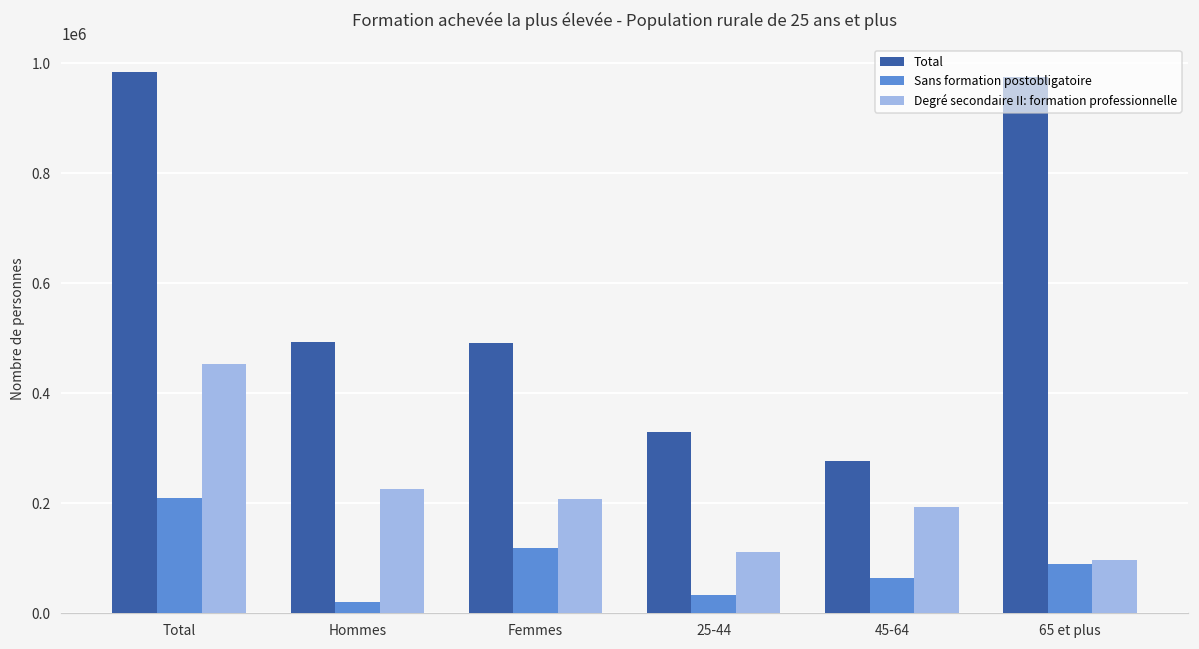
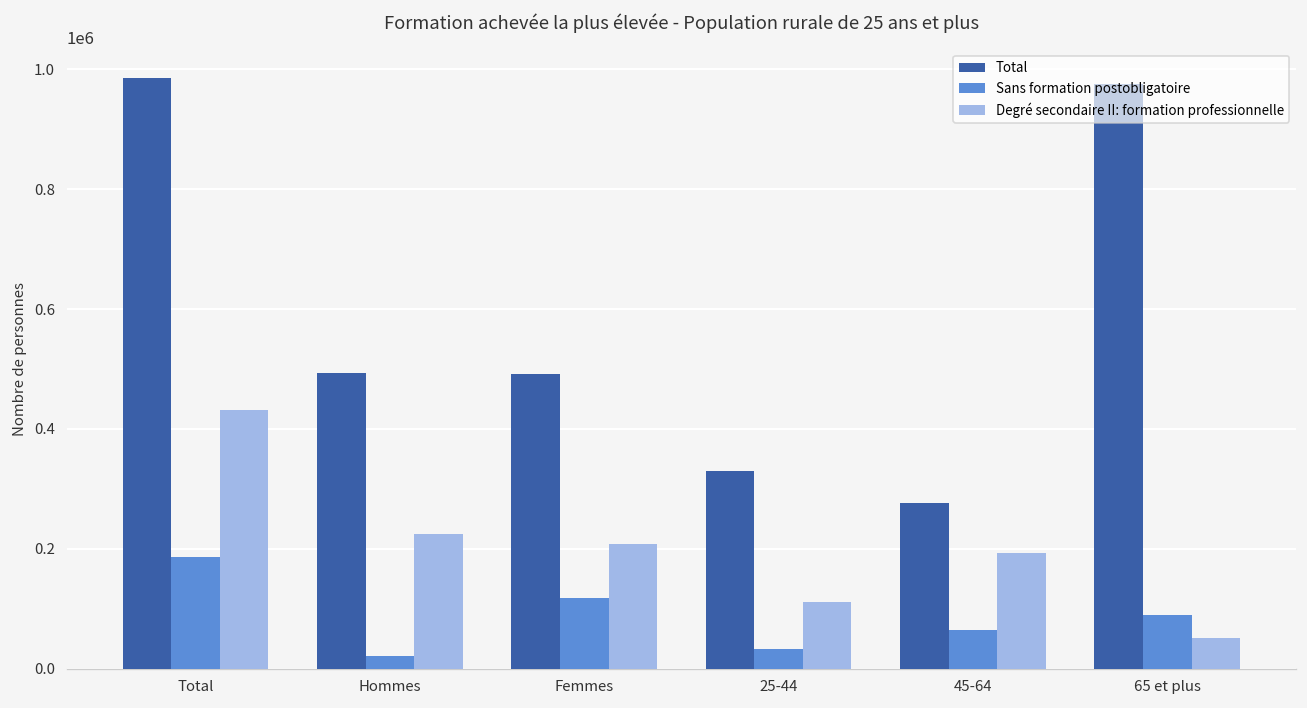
Sans formation postobligatoire, Total: 210000 -> 190000
Degré secondaire II: formation professionnelle, Total: 450000 -> 430000
Degré secondaire II: formation professionnelle, 65 et plus: 100000 -> 50000
